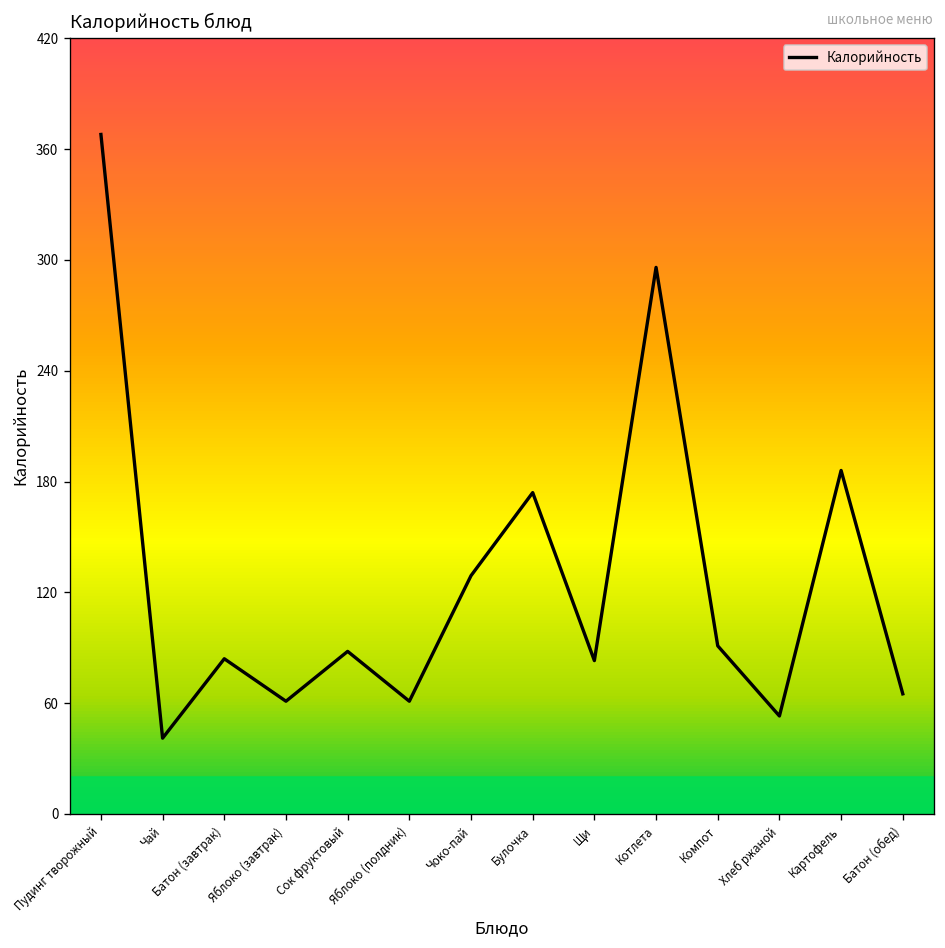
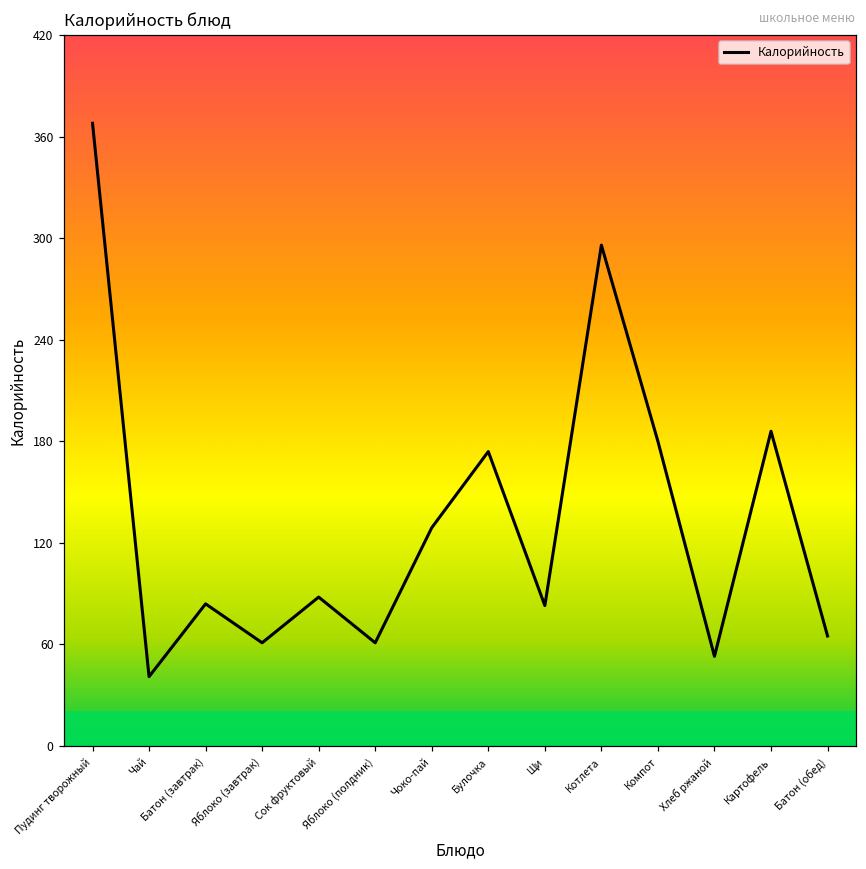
Компот: 91 -> 180
